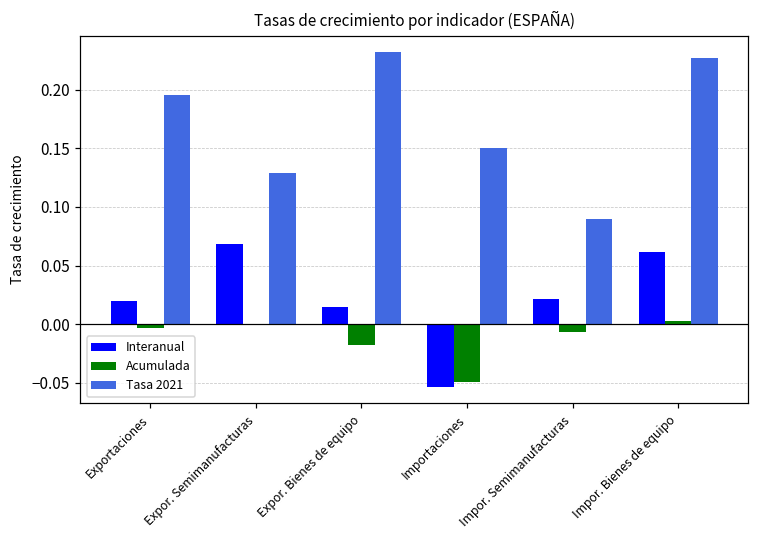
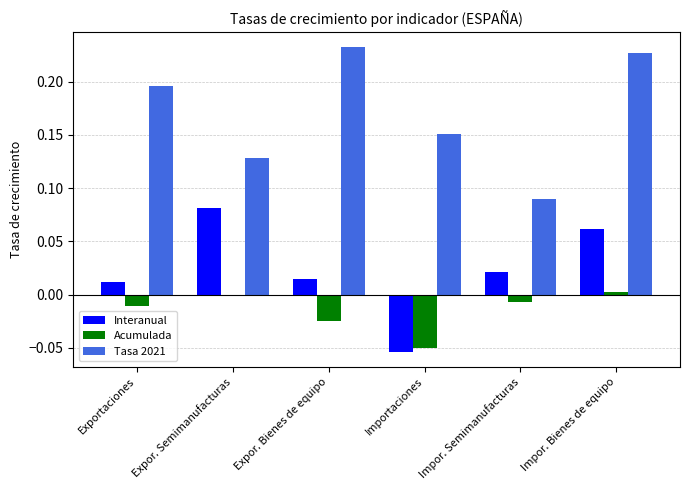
Interanual, Exportaciones: 0.020 -> 0.012
Acumulada, Exportaciones: -0.003 -> -0.011
Interanual, Expor. Semimanufacturas: 0.069 -> 0.081
Acumulada, Expor. Bienes de equipo: -0.018 -> -0.025
